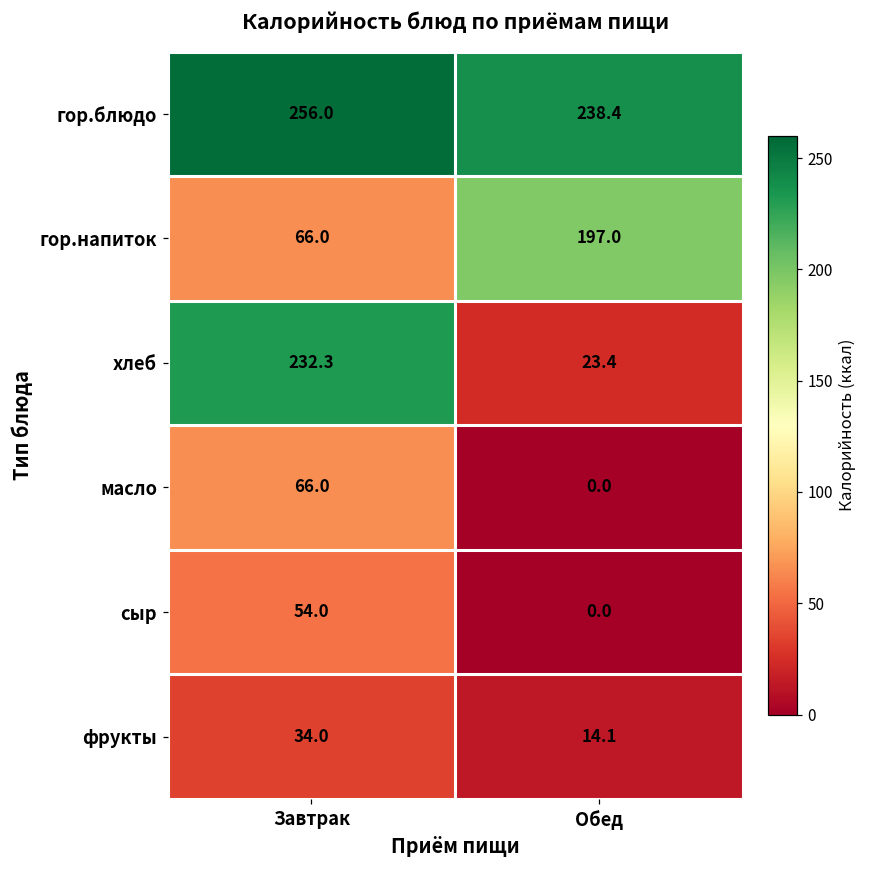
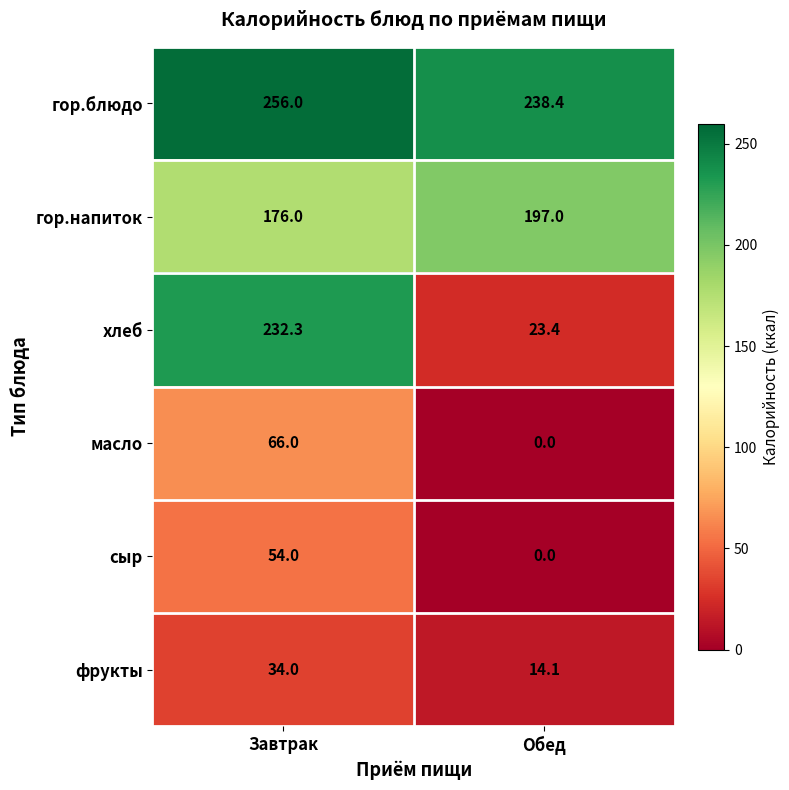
гор.напиток, Завтрак: 66.0 -> 176.0
